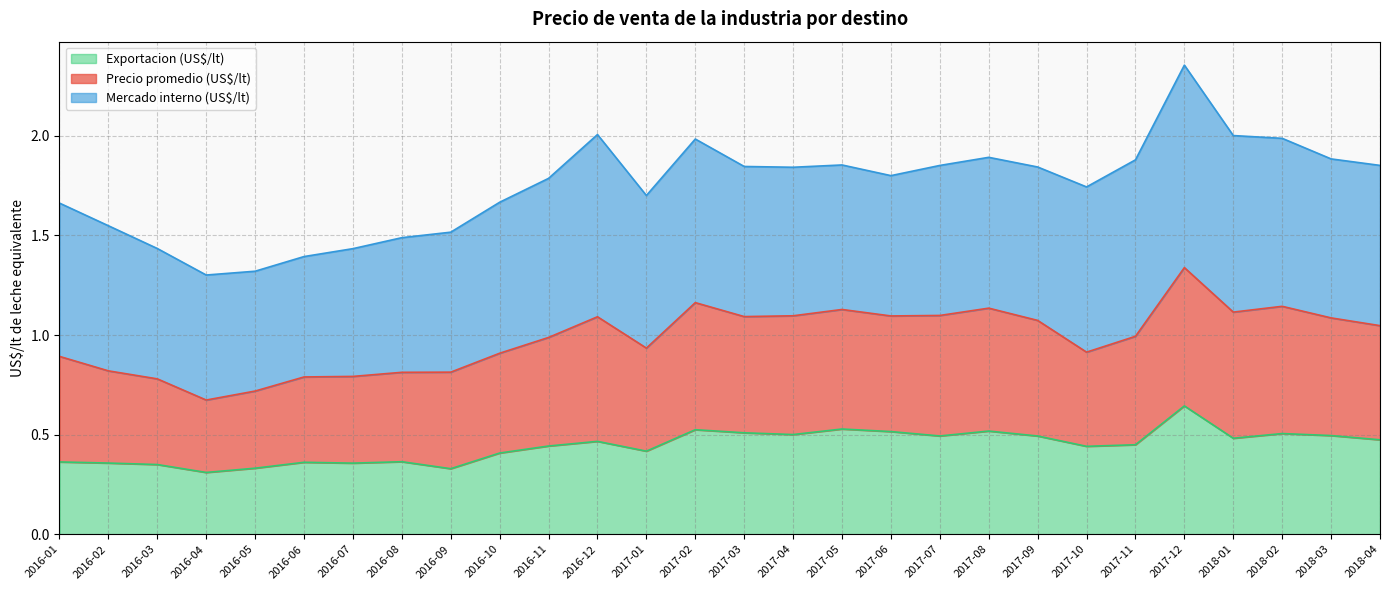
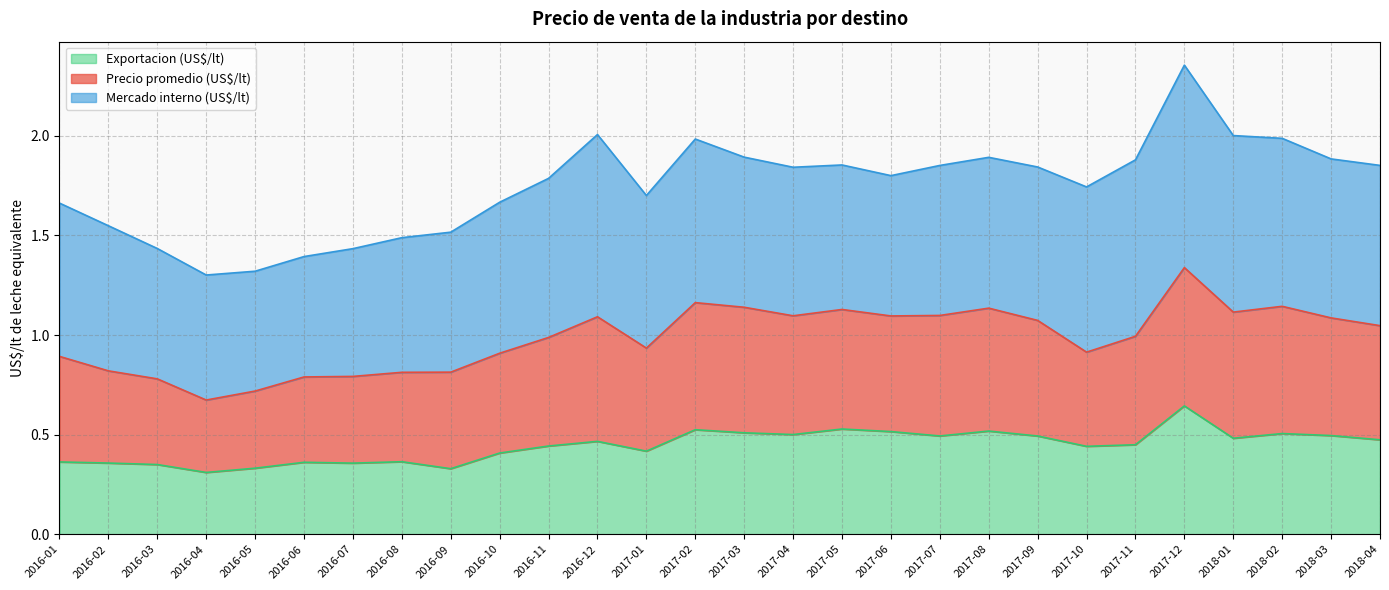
Precio promedio (US$/lt), 2017-03: 0.58 -> 0.63
